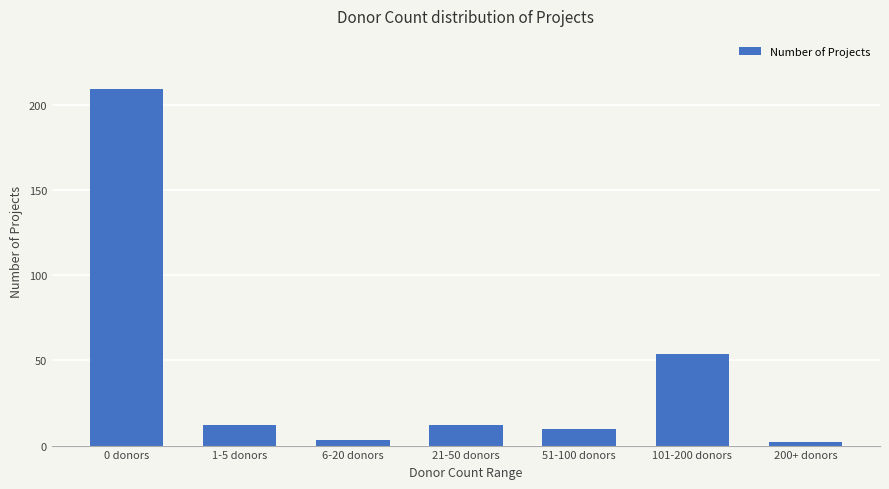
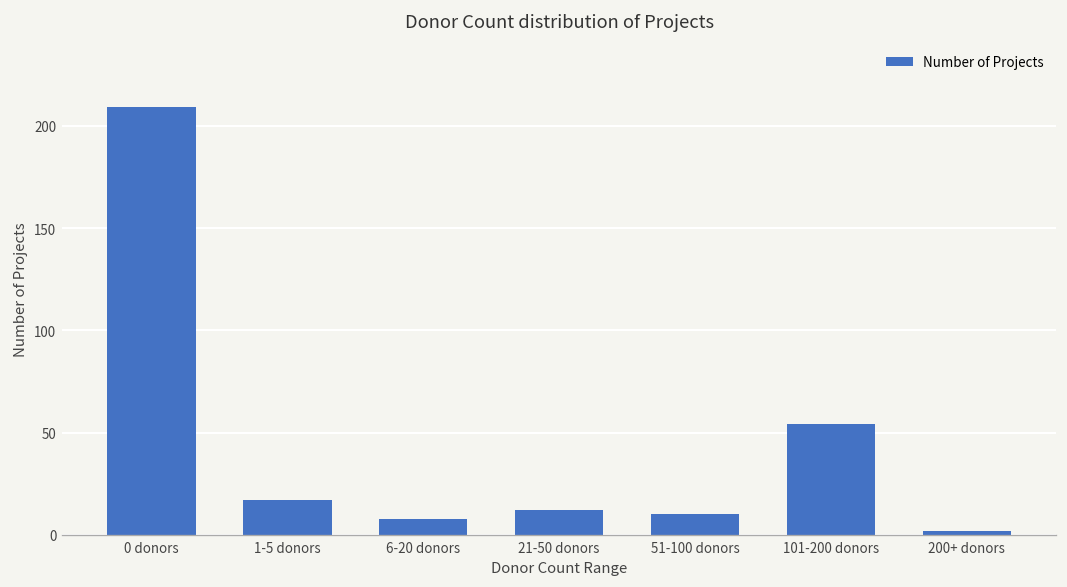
1-5 donors: 12 -> 17
6-20 donors: 3 -> 8
